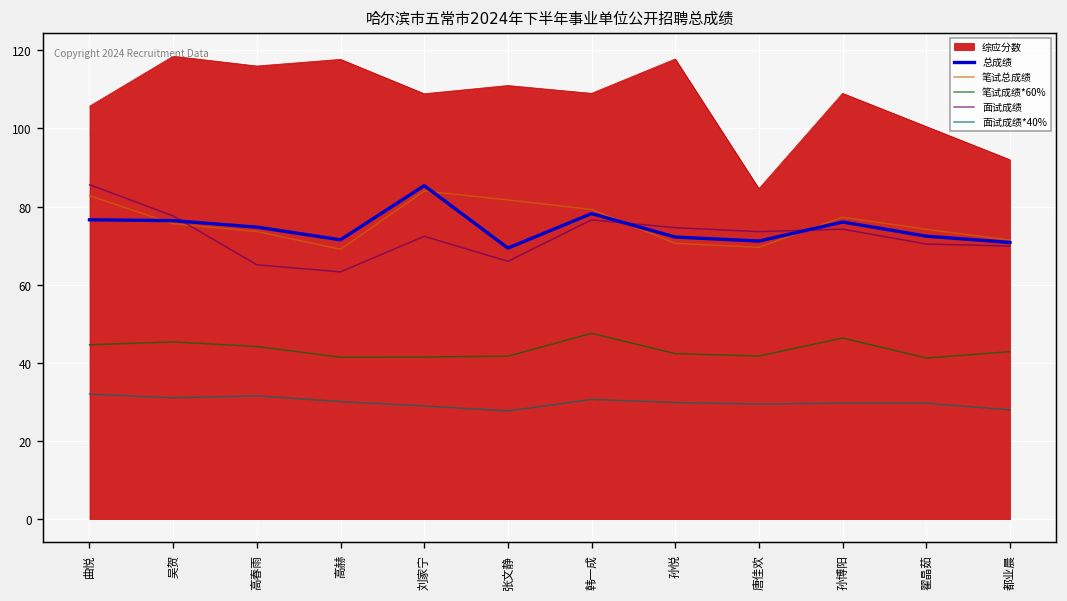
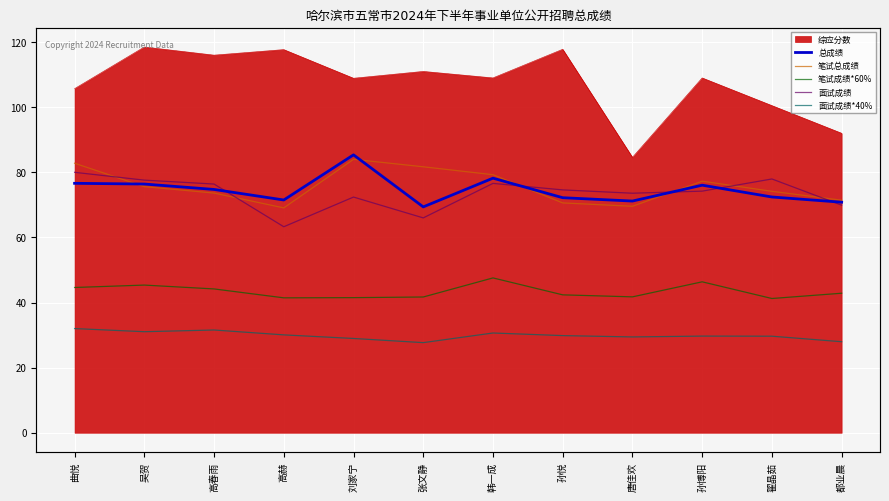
面试成绩, 曲悦: 86 -> 80
面试成绩, 高春雨: 65 -> 76
面试成绩, 翟晶茹: 70 -> 78
